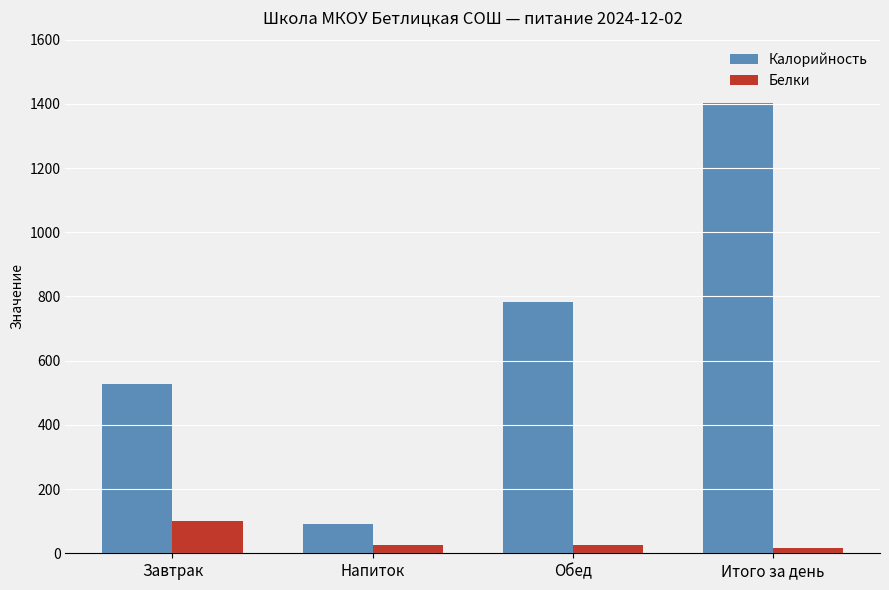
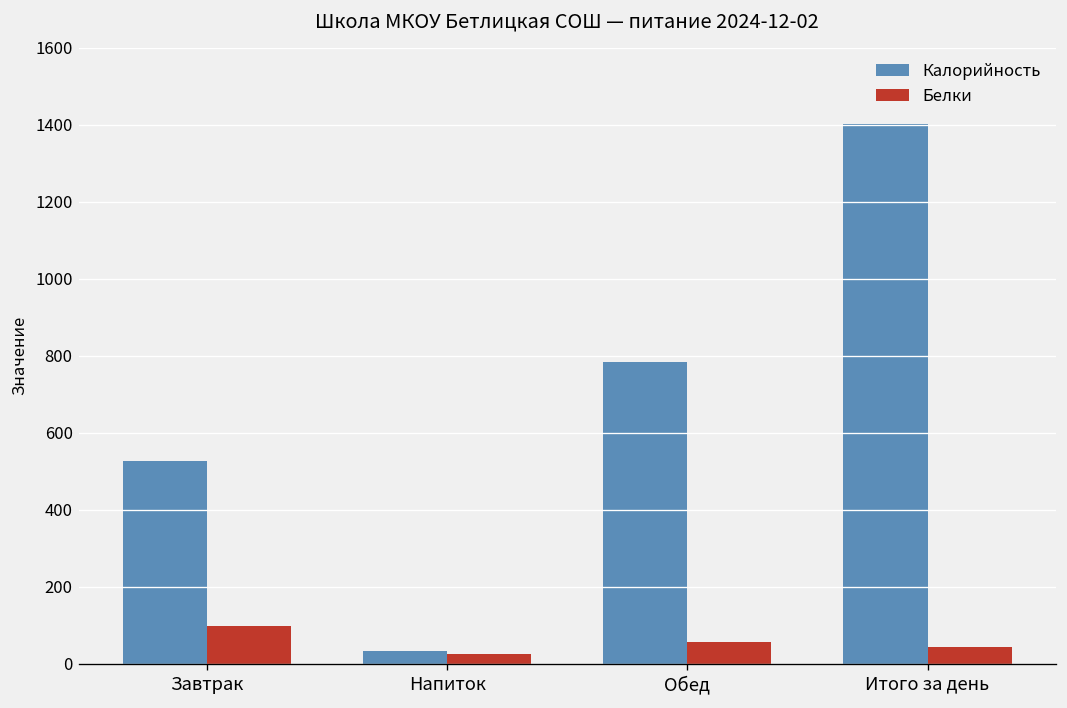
Калорийность, Напиток: 90 -> 30
Белки, Обед: 20 -> 60
Белки, Итого за день: 20 -> 40
